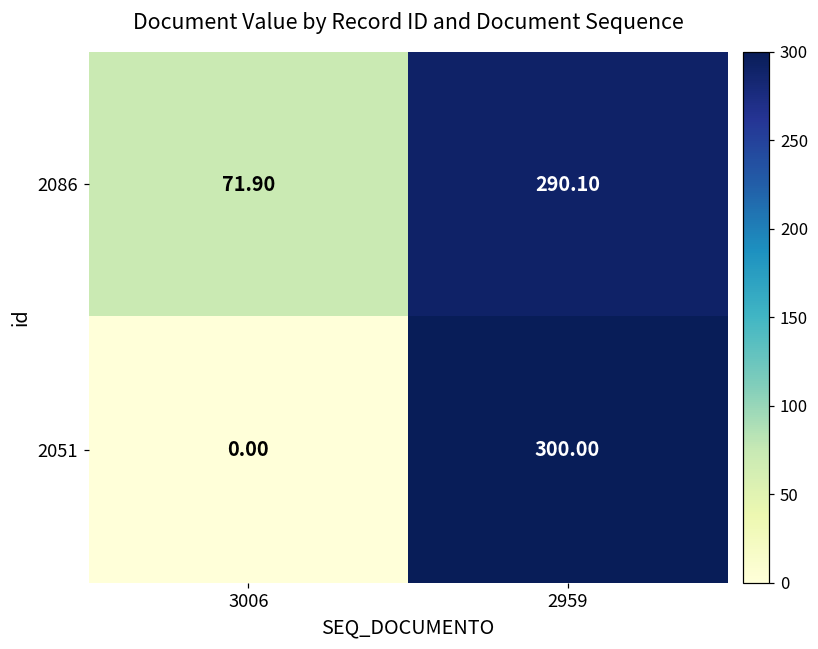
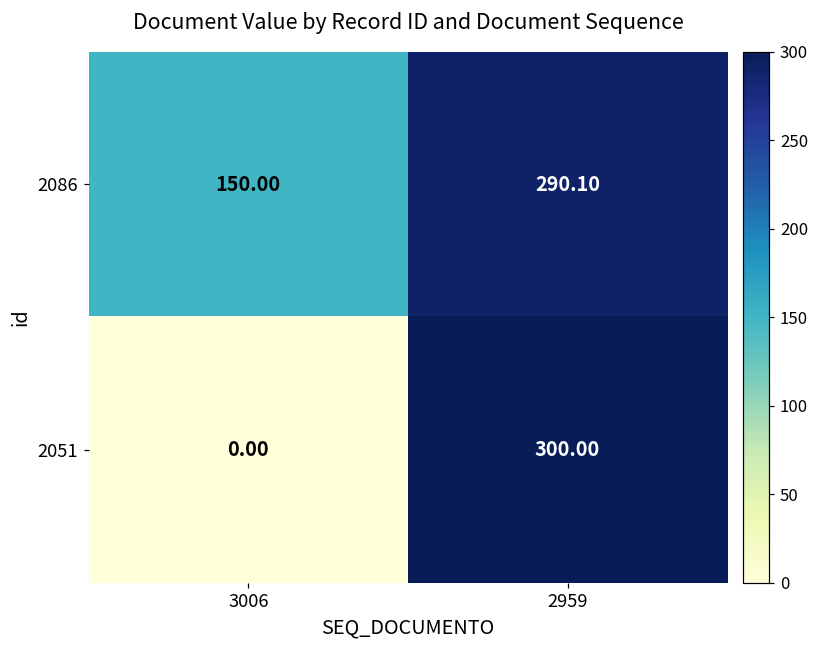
2086, 3006: 71.90 -> 150.00
